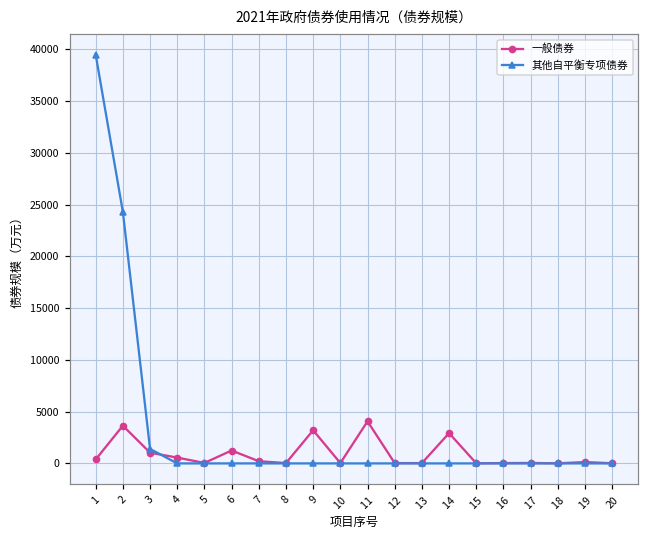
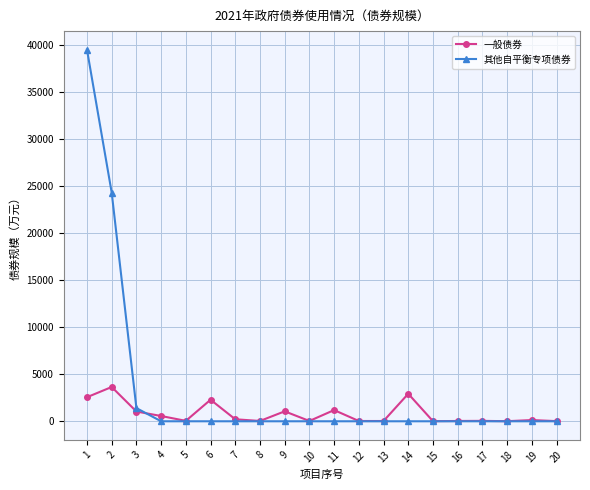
一般债券, 1: 0 -> 3000
一般债券, 6: 1000 -> 2000
一般债券, 9: 3000 -> 1000
一般债券, 11: 4000 -> 1000
